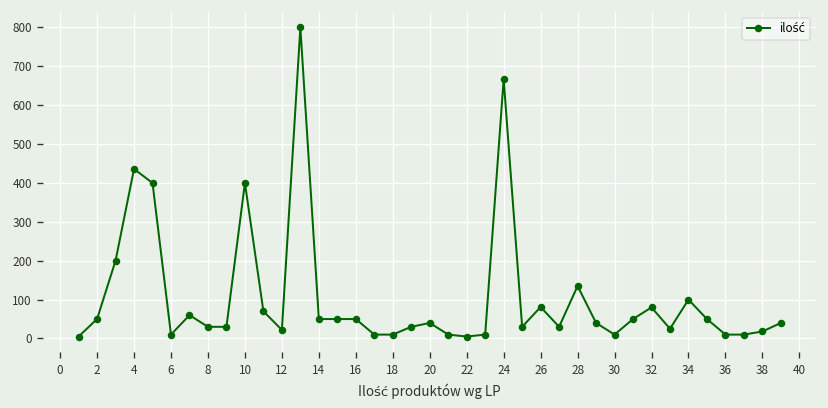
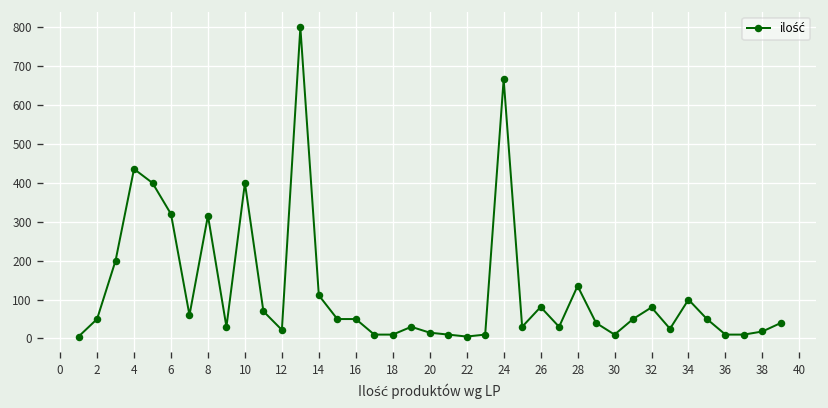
6: 10 -> 320
8: 30 -> 320
14: 50 -> 110
20: 40 -> 20
